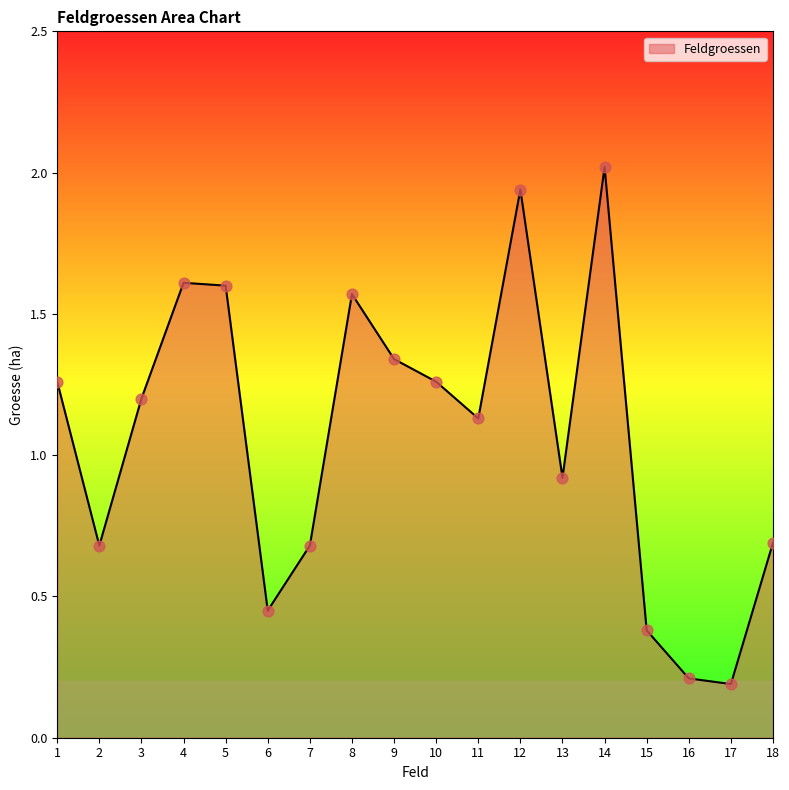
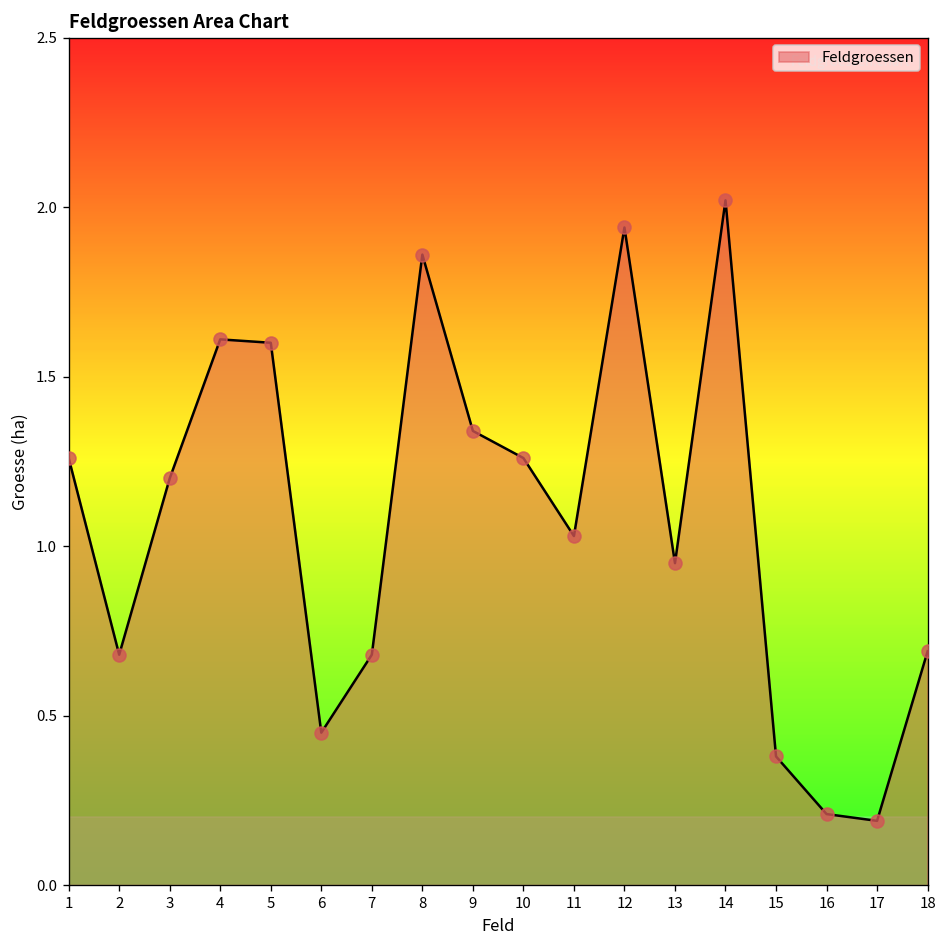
8: 1.57 -> 1.86
11: 1.13 -> 1.03
13: 0.92 -> 0.95
